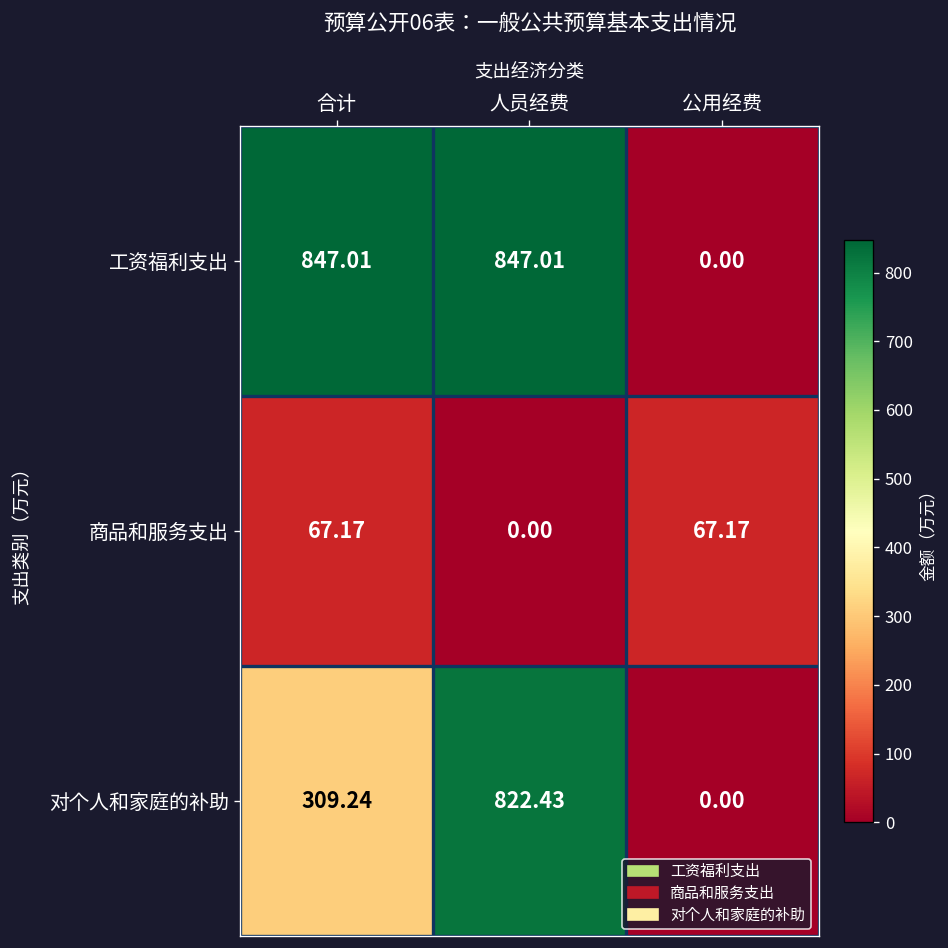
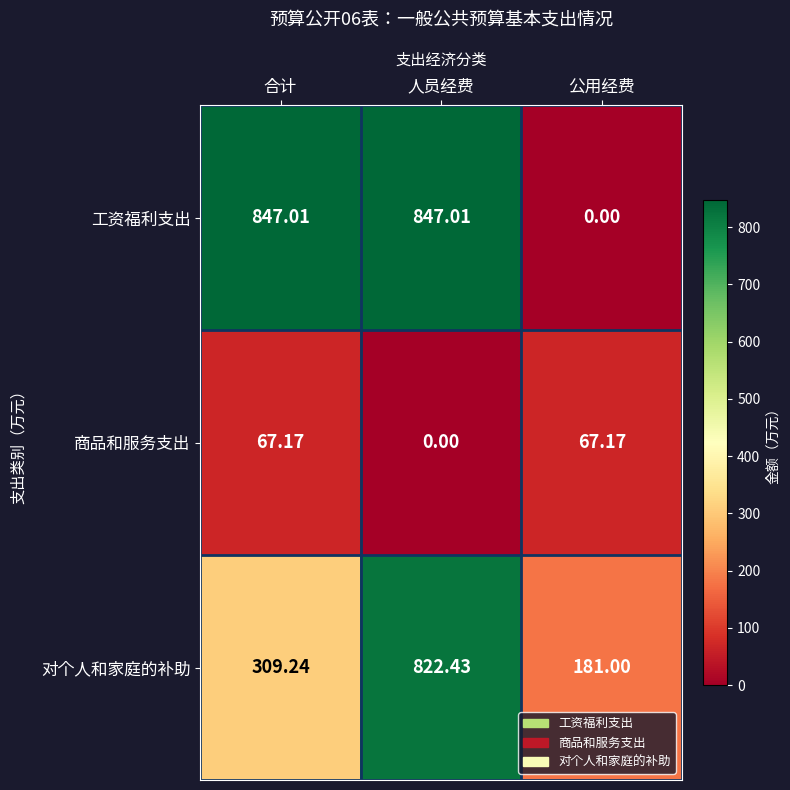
对个人和家庭的补助, 公用经费: 0.00 -> 181.00
